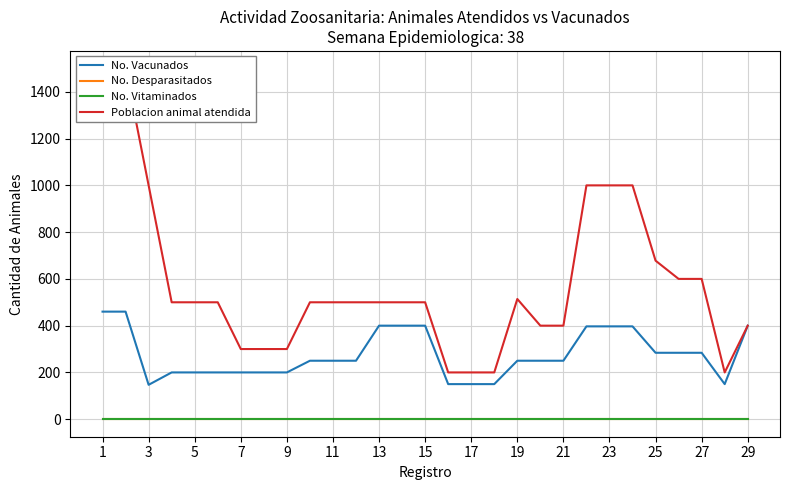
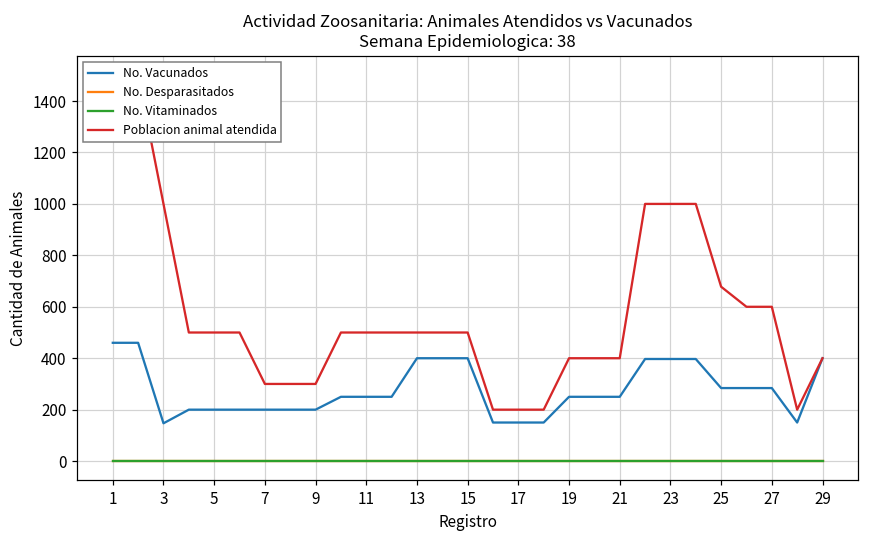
Poblacion animal atendida, 19: 510 -> 400
